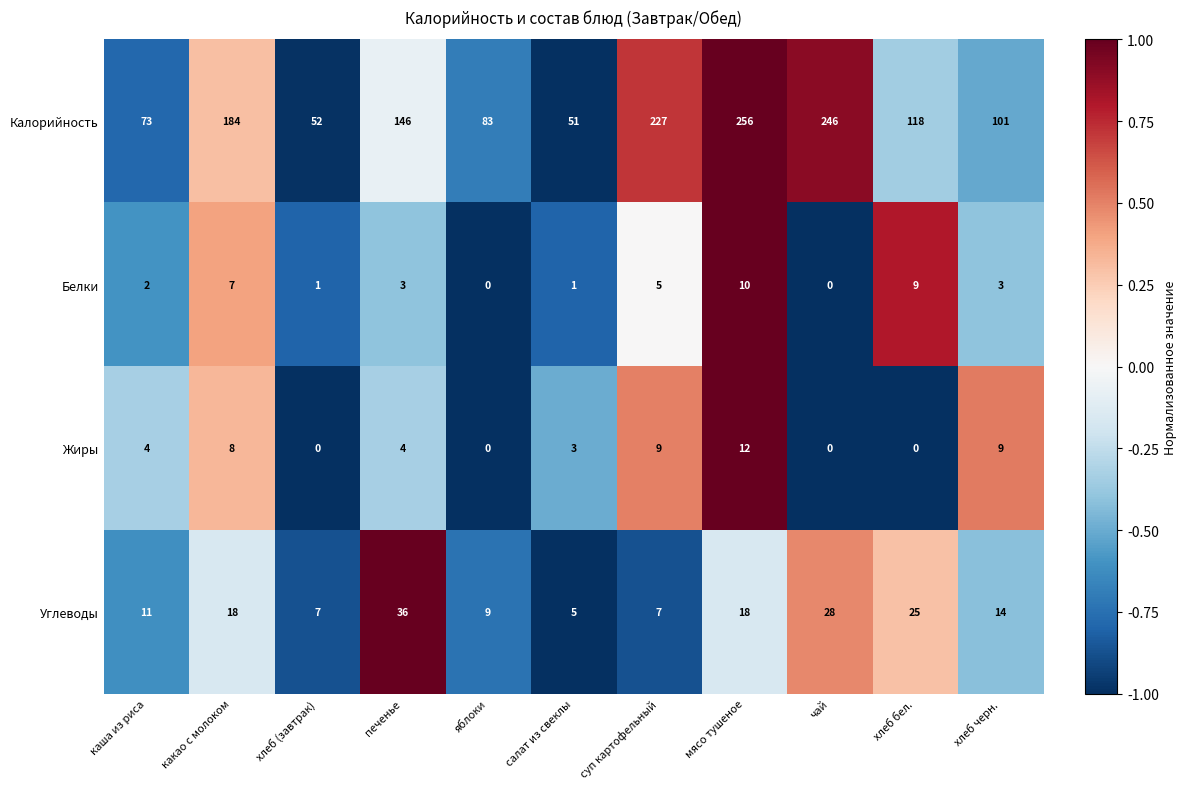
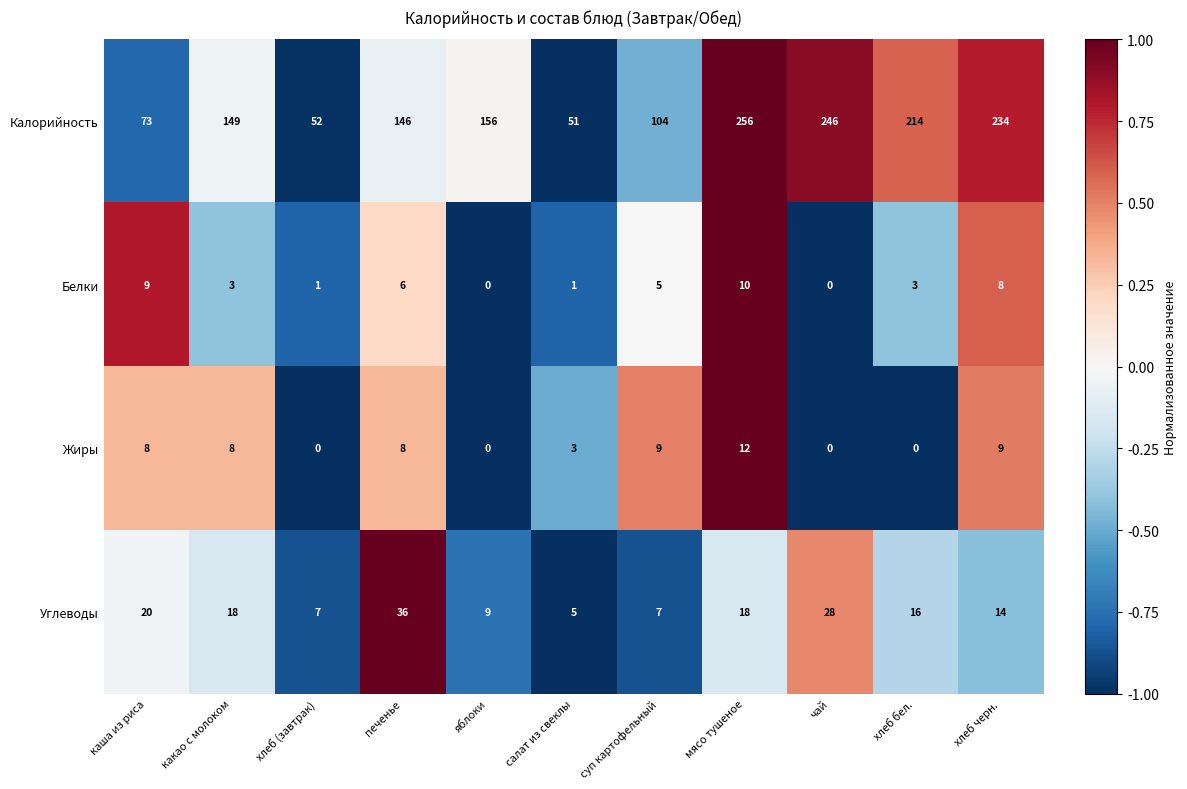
Калорийность, какао с молоком: 184 -> 149
Калорийность, яблоки: 83 -> 156
Калорийность, суп картофельный: 227 -> 104
Калорийность, хлеб бел.: 118 -> 214
Калорийность, хлеб черн.: 101 -> 234
Белки, каша из риса: 2 -> 9
Белки, какао с молоком: 7 -> 3
Белки, печенье: 3 -> 6
Белки, хлеб бел.: 9 -> 3
Белки, хлеб черн.: 3 -> 8
Жиры, каша из риса: 4 -> 8
Жиры, печенье: 4 -> 8
Углеводы, каша из риса: 11 -> 20
Углеводы, хлеб бел.: 25 -> 16
